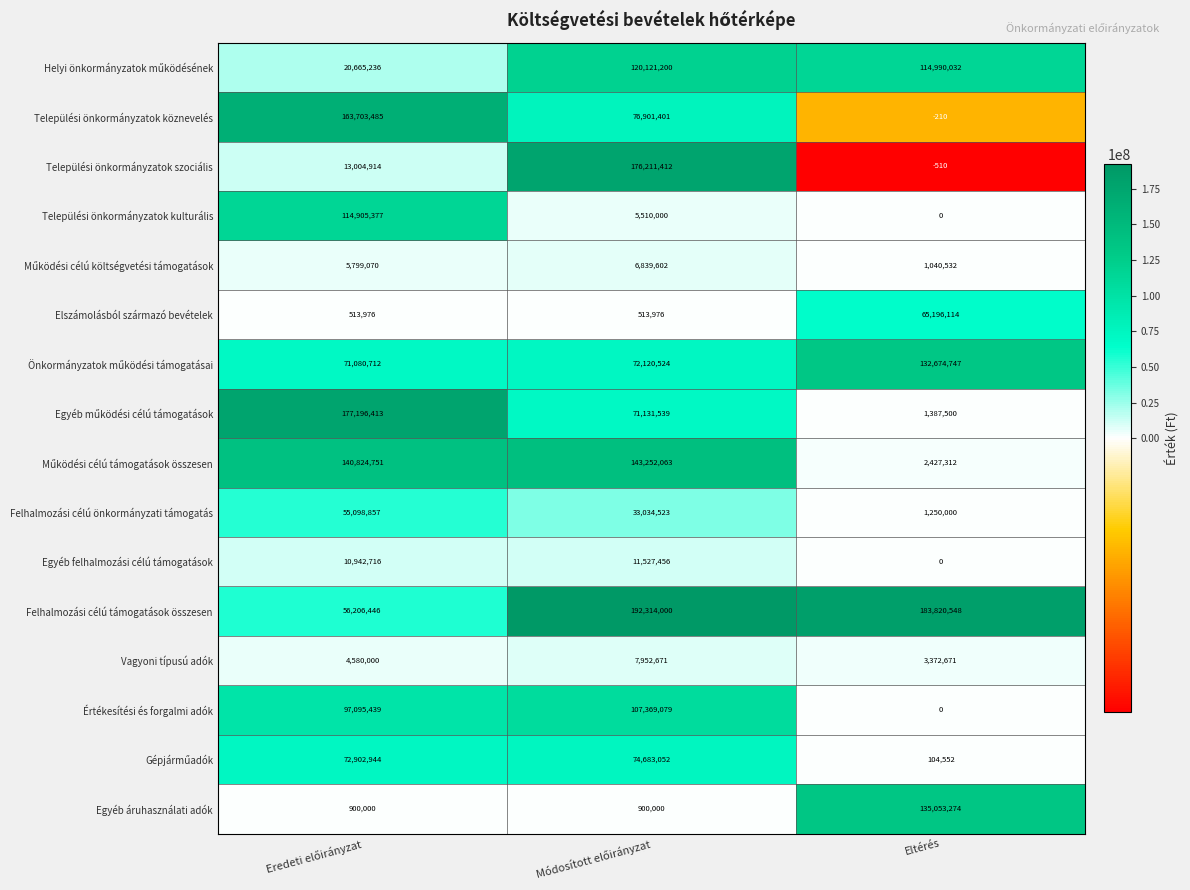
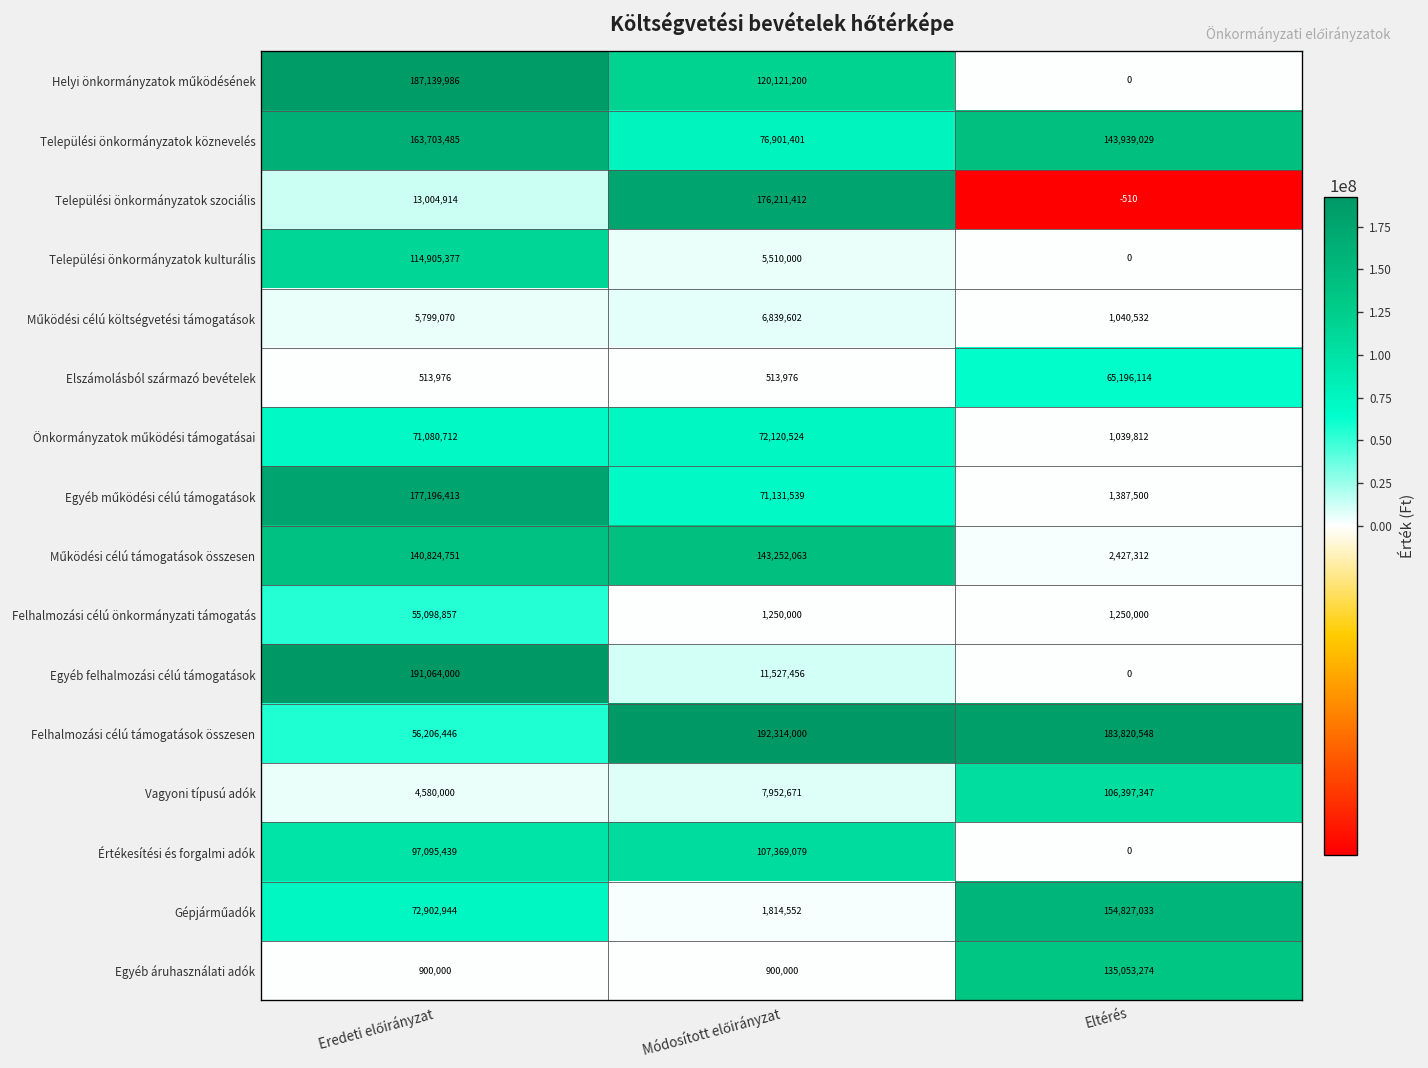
Helyi önkormányzatok működésének, Eredeti előirányzat: 20,665,236 -> 187,139,986
Helyi önkormányzatok működésének, Eltérés: 114,990,032 -> 0
Települési önkormányzatok köznevelés, Eltérés: -210 -> 143,939,029
Önkormányzatok működési támogatásai, Eltérés: 132,674,747 -> 1,039,812
Felhalmozási célú önkormányzati támogatás, Módosított előirányzat: 33,034,523 -> 1,250,000
Egyéb felhalmozási célú támogatások, Eredeti előirányzat: 10,942,716 -> 191,064,000
Vagyoni típusú adók, Eltérés: 3,372,671 -> 106,397,347
Gépjárműadók, Módosított előirányzat: 74,683,052 -> 1,814,552
Gépjárműadók, Eltérés: 104,552 -> 154,827,033
